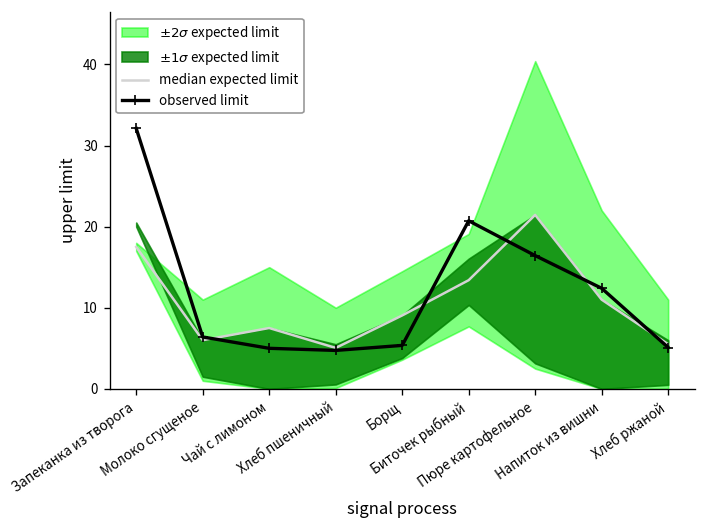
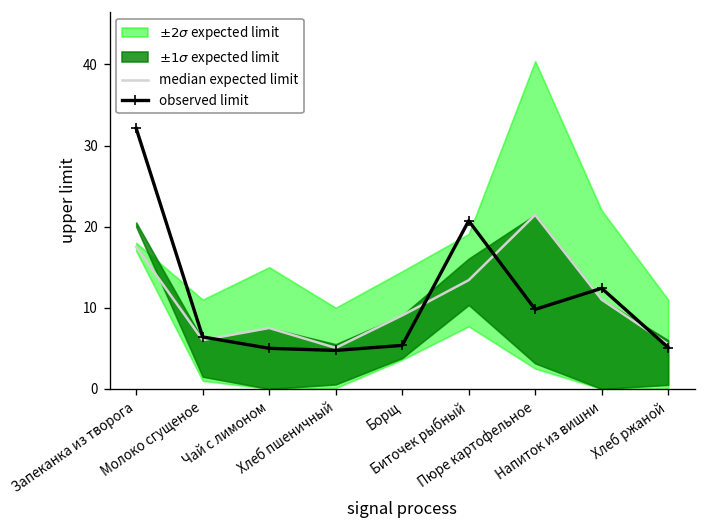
observed limit, Пюре картофельное: 16 -> 10
